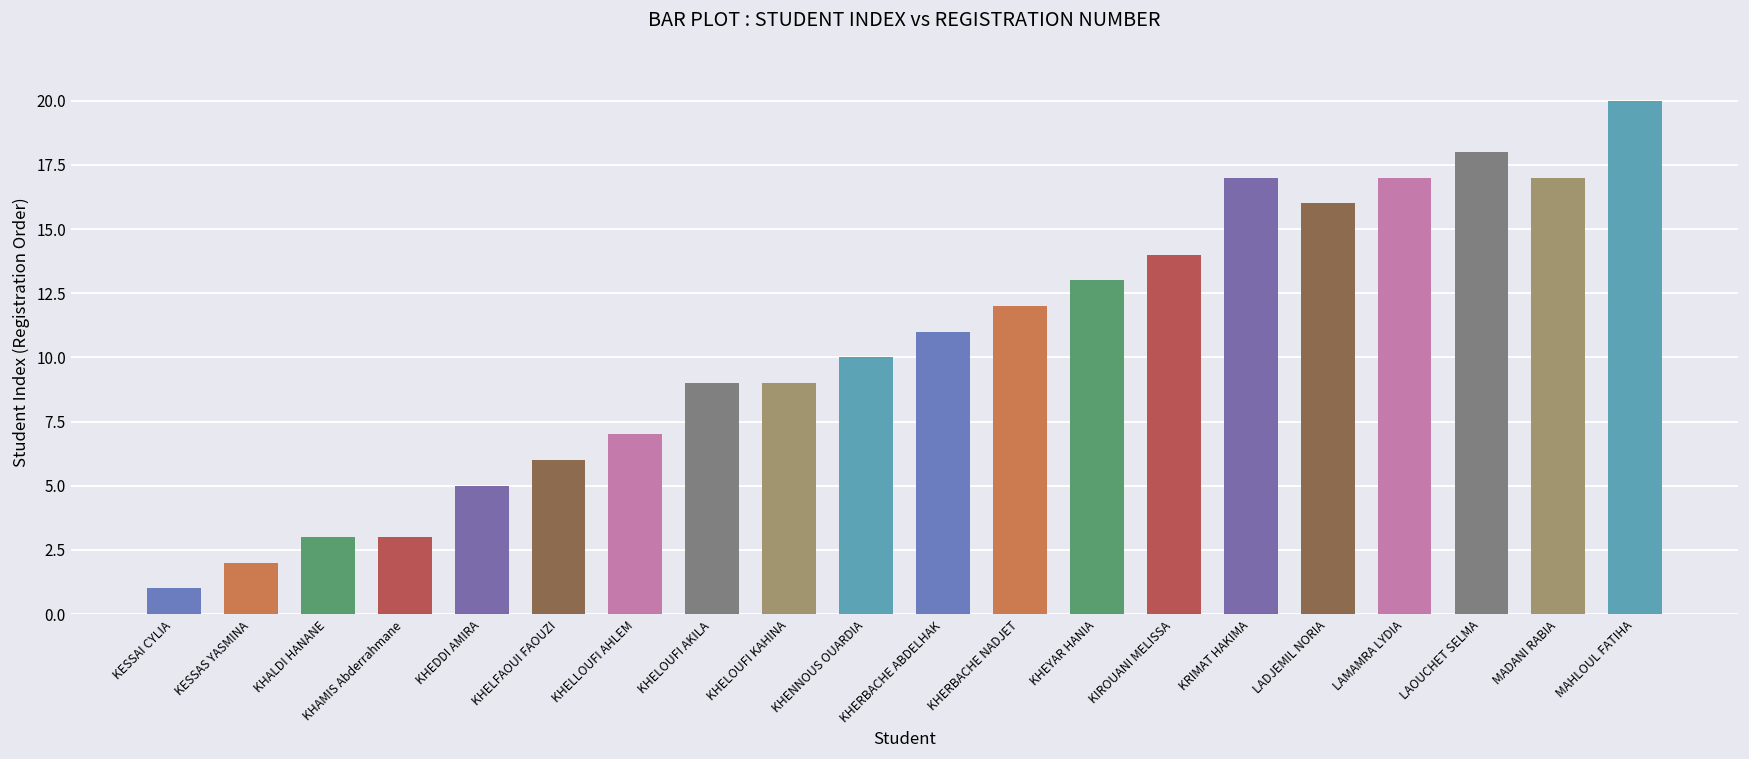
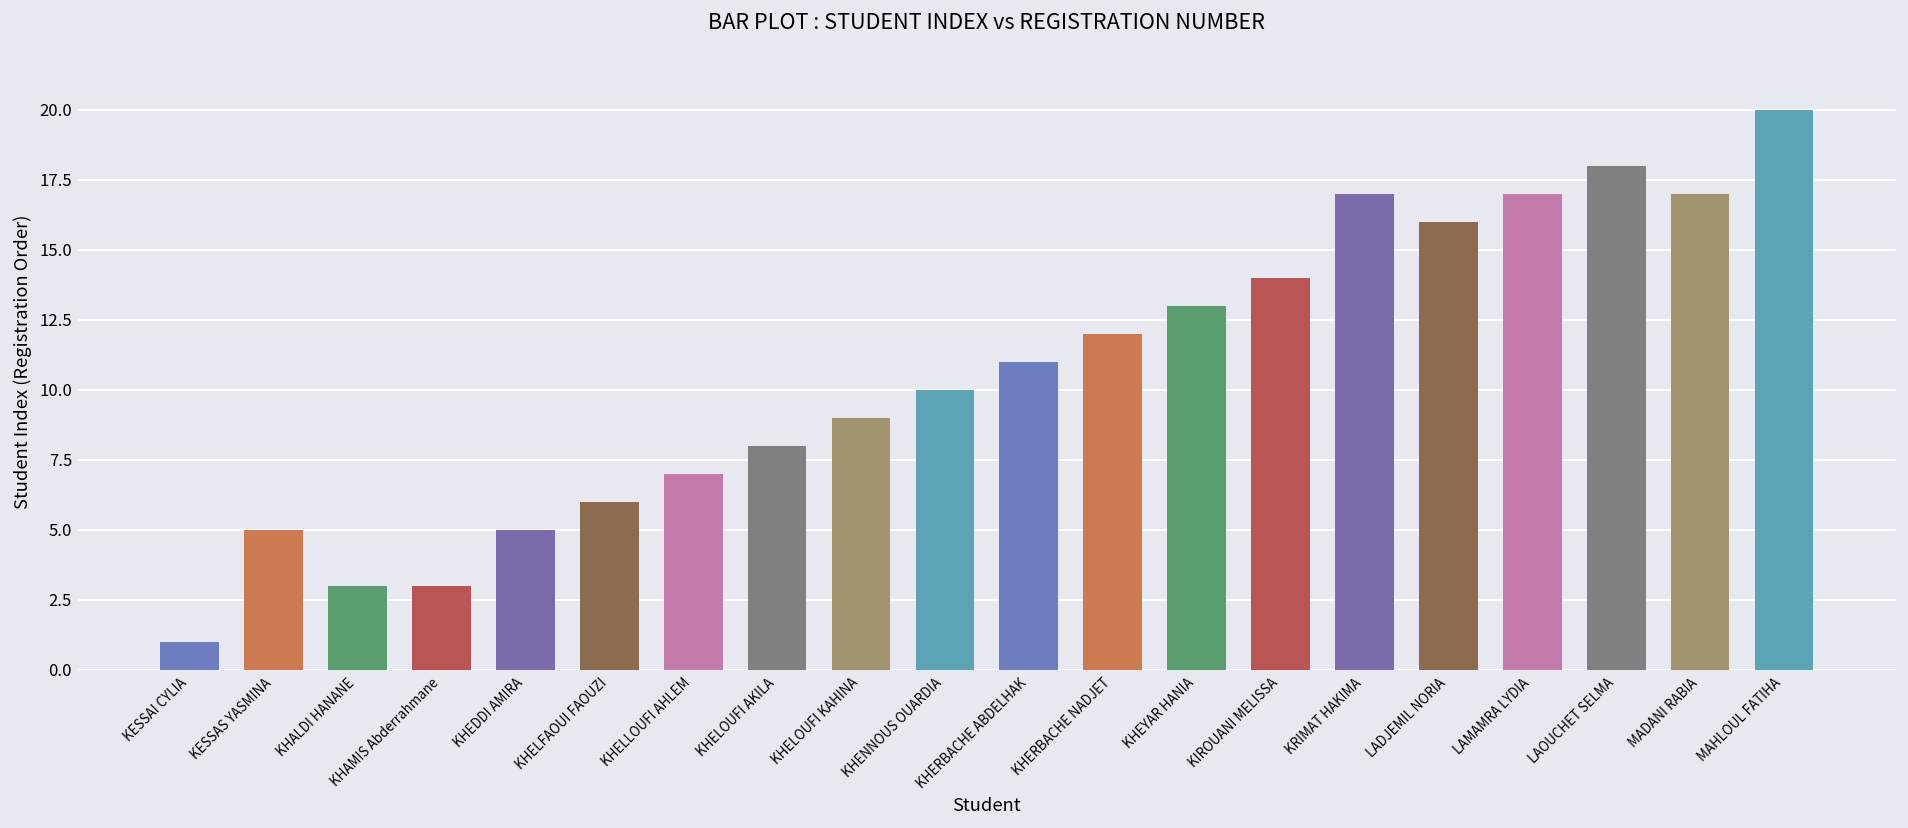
KESSAS YASMINA: 2 -> 5
KHELOUFI AKILA: 9 -> 8
